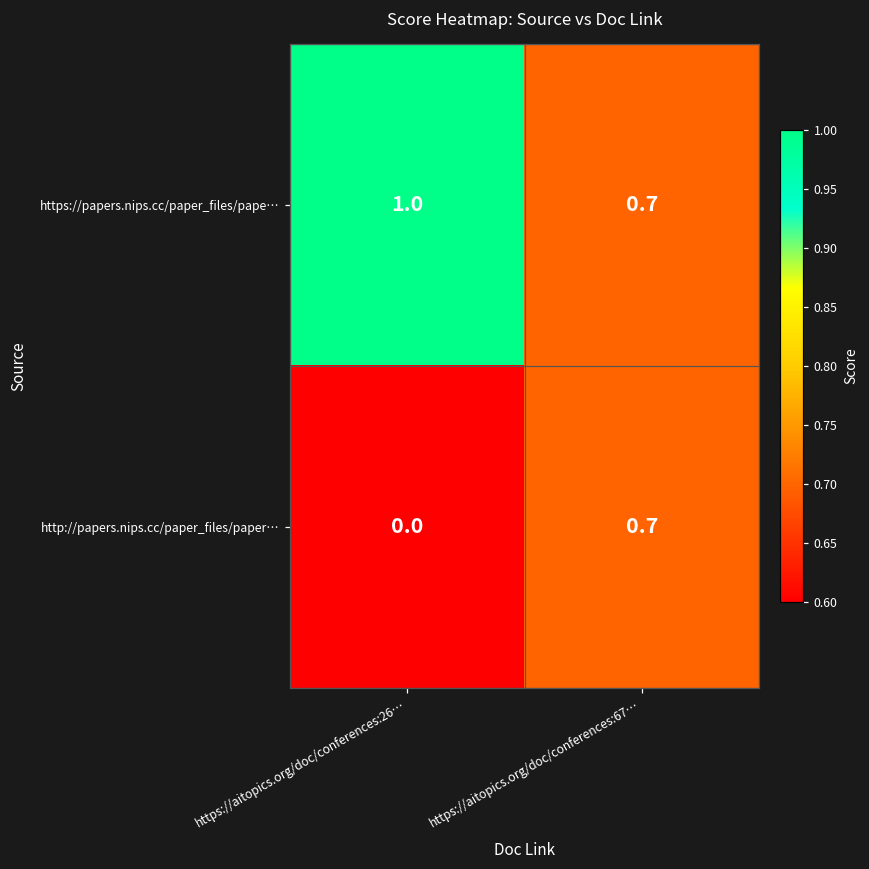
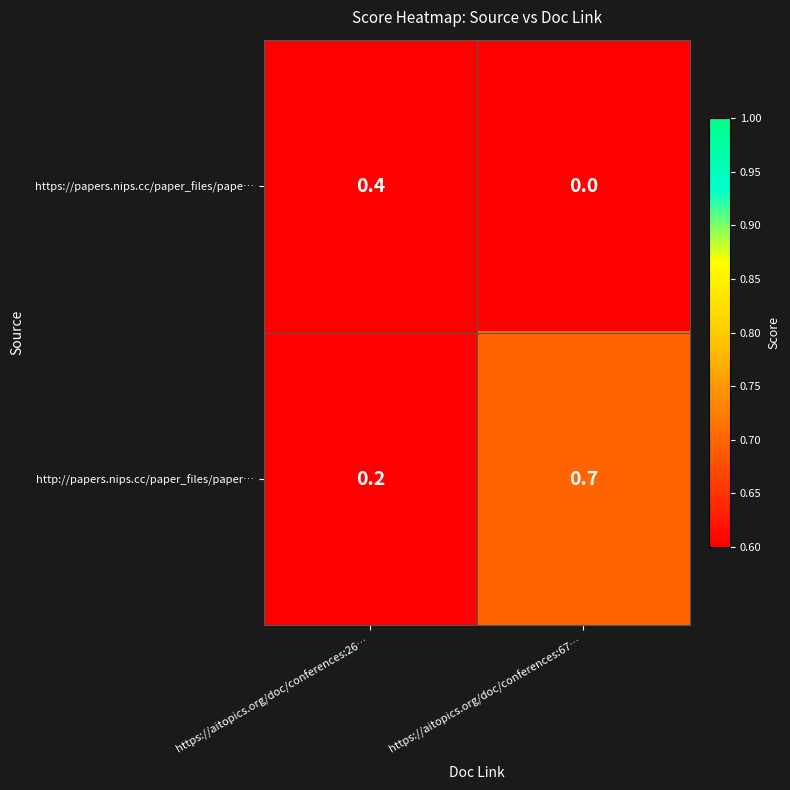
https://papers.nips.cc/paper_files/pape…, https://aitopics.org/doc/conferences:26…: 1.0 -> 0.4
https://papers.nips.cc/paper_files/pape…, https://aitopics.org/doc/conferences:67…: 0.7 -> 0.0
http://papers.nips.cc/paper_files/paper…, https://aitopics.org/doc/conferences:26…: 0.0 -> 0.2
